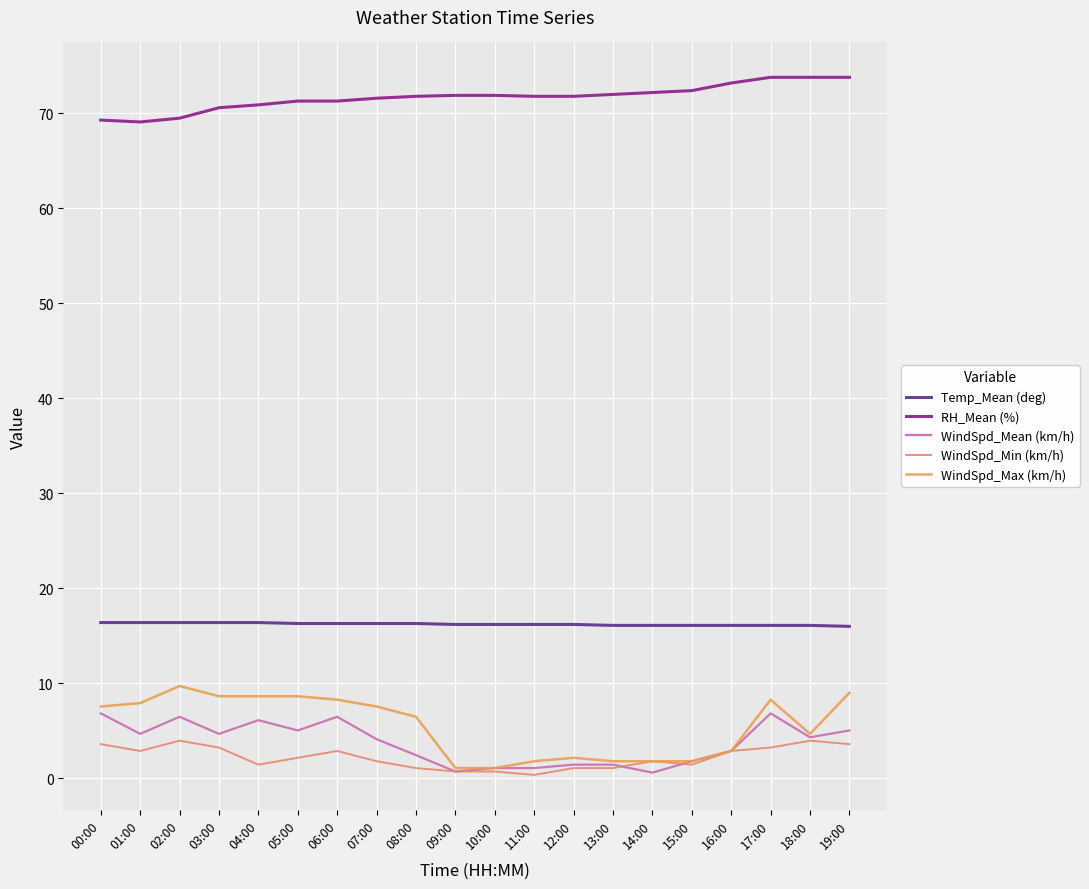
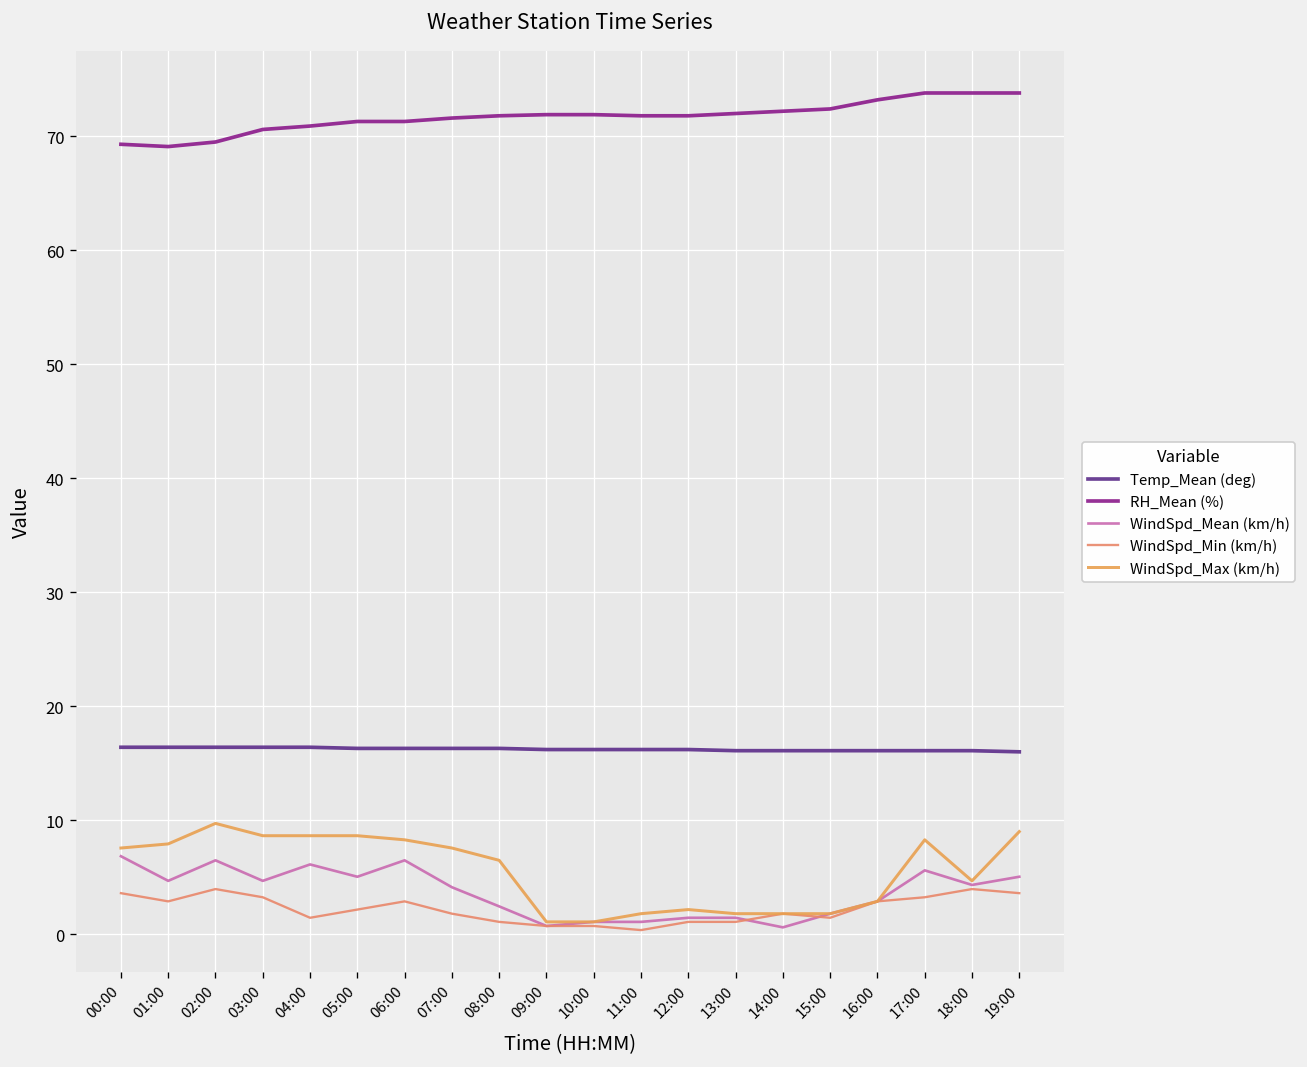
WindSpd_Mean (km/h), 17:00: 7 -> 6
